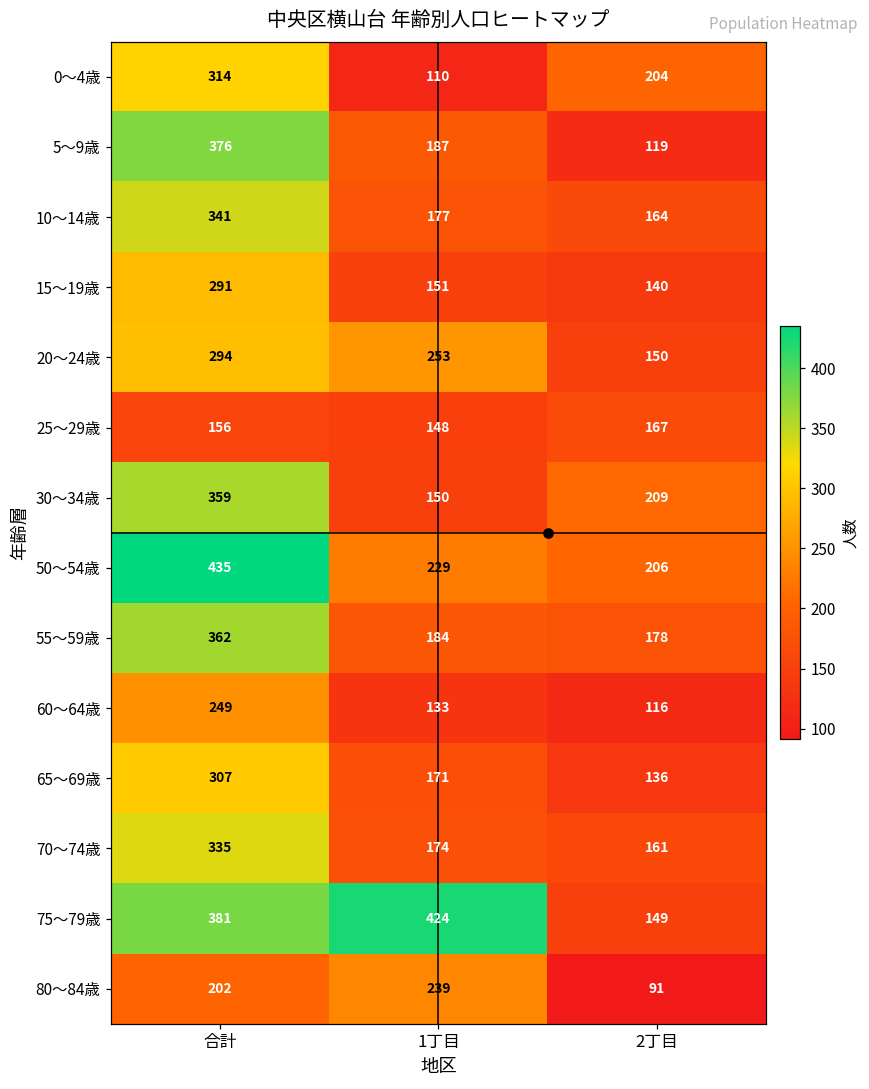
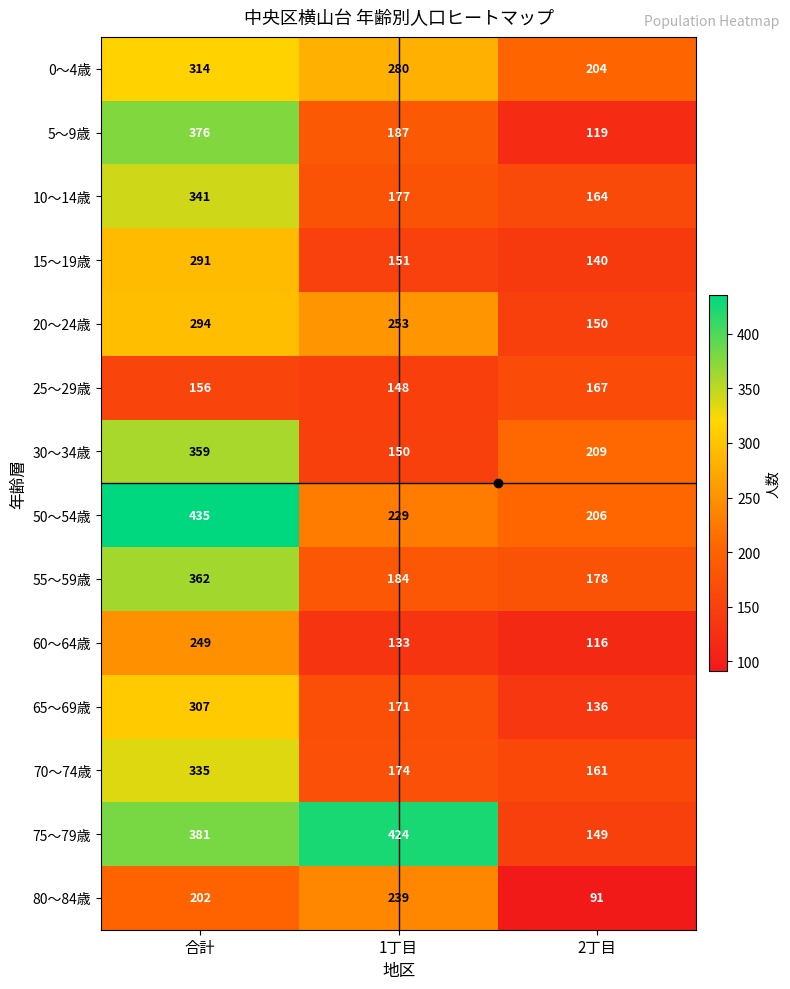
0～4歳, 1丁目: 110 -> 280
